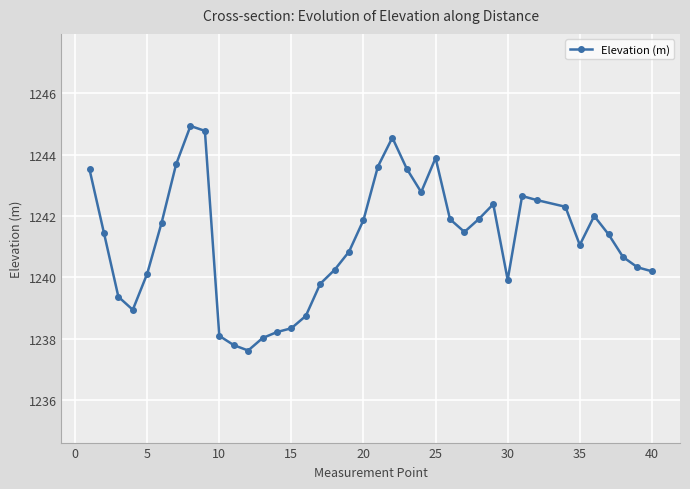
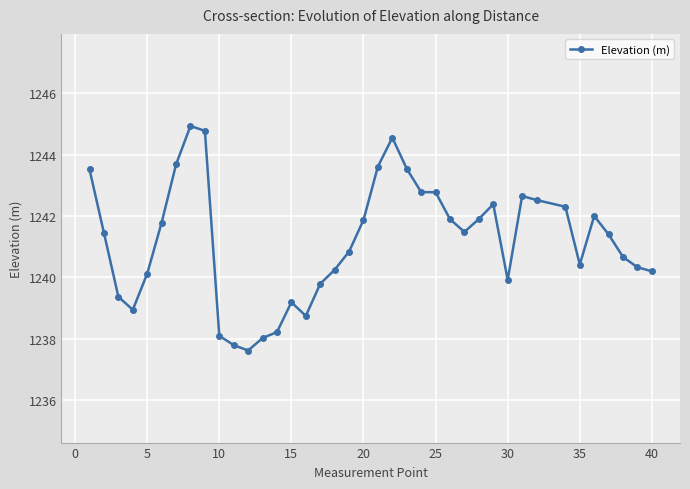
15: 1238.3 -> 1239.2
25: 1243.9 -> 1242.8
35: 1241.1 -> 1240.4
